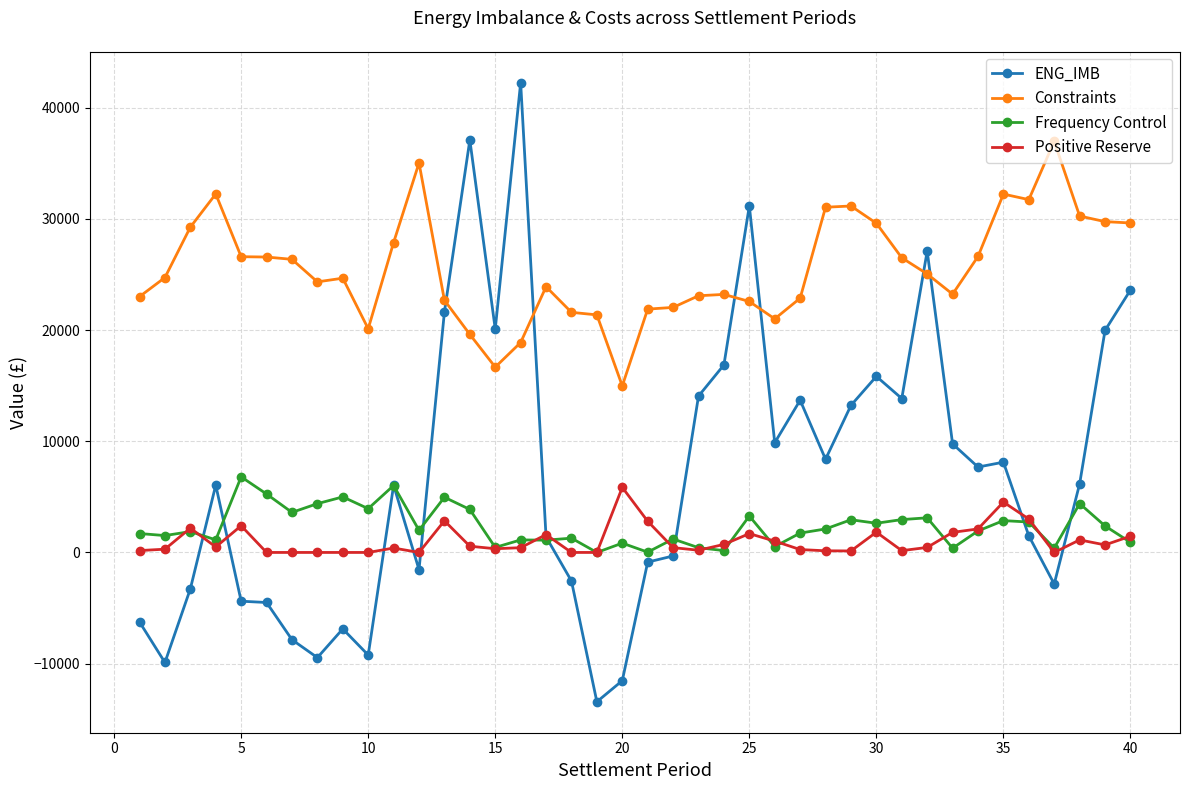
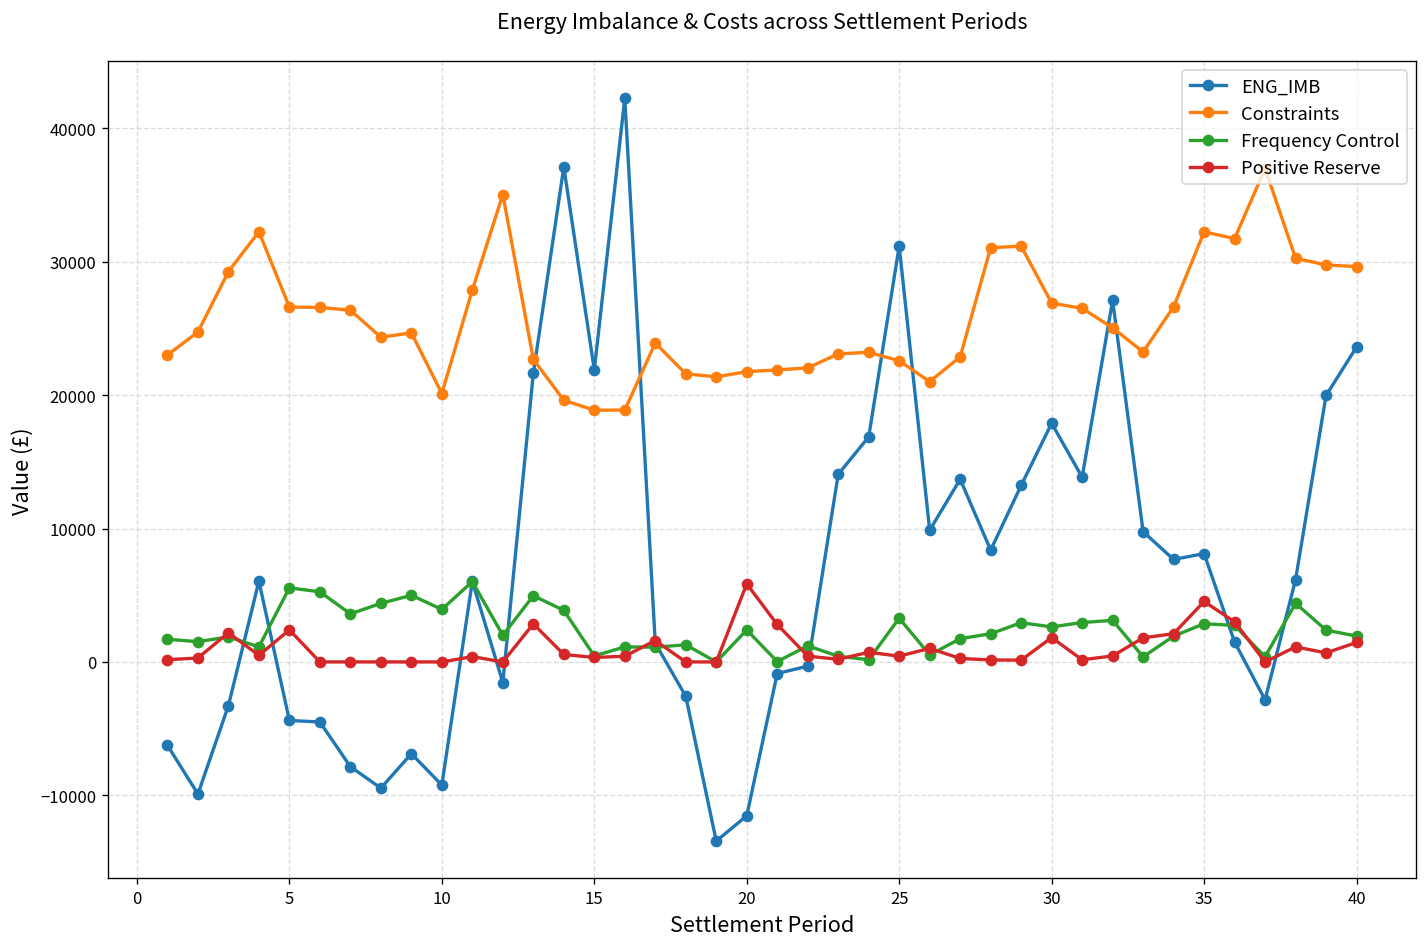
Frequency Control, 5: 6800 -> 5600
ENG_IMB, 15: 20100 -> 21900
Constraints, 15: 16700 -> 18900
Constraints, 20: 15000 -> 21800
Frequency Control, 20: 800 -> 2400
Positive Reserve, 25: 1700 -> 400
ENG_IMB, 30: 15800 -> 17900
Constraints, 30: 29600 -> 26900
Frequency Control, 40: 900 -> 1900
